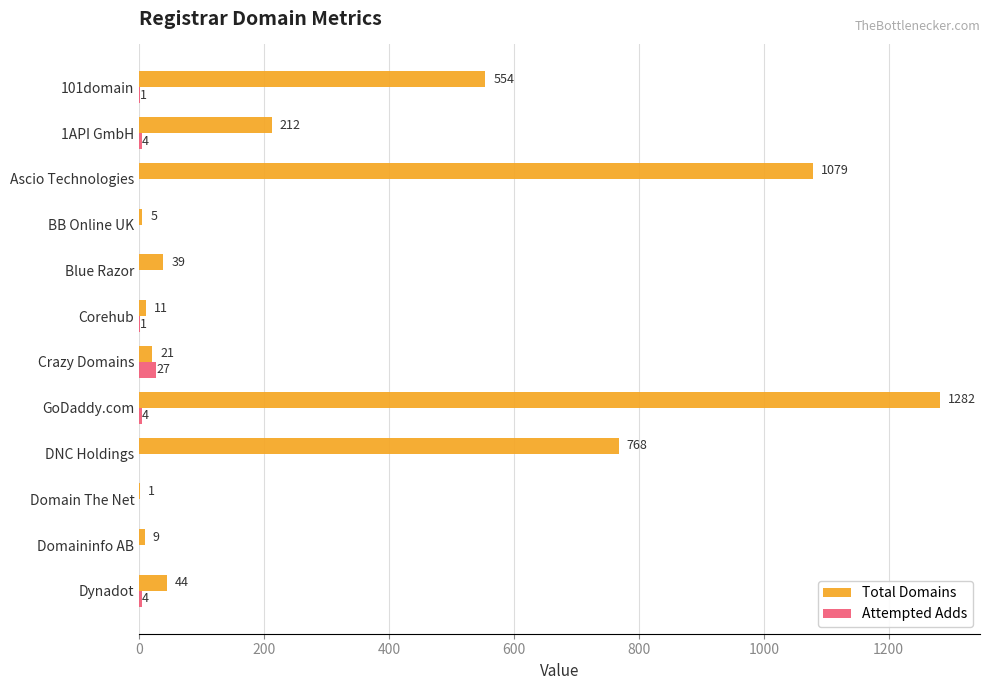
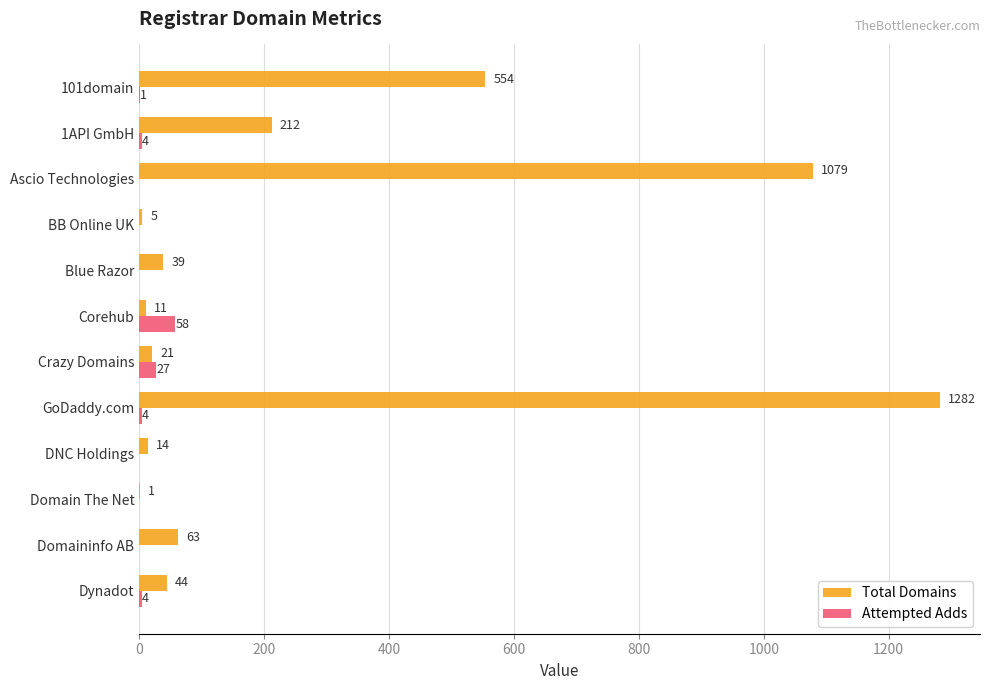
Attempted Adds, Corehub: 1 -> 58
Total Domains, DNC Holdings: 768 -> 14
Total Domains, Domaininfo AB: 9 -> 63
